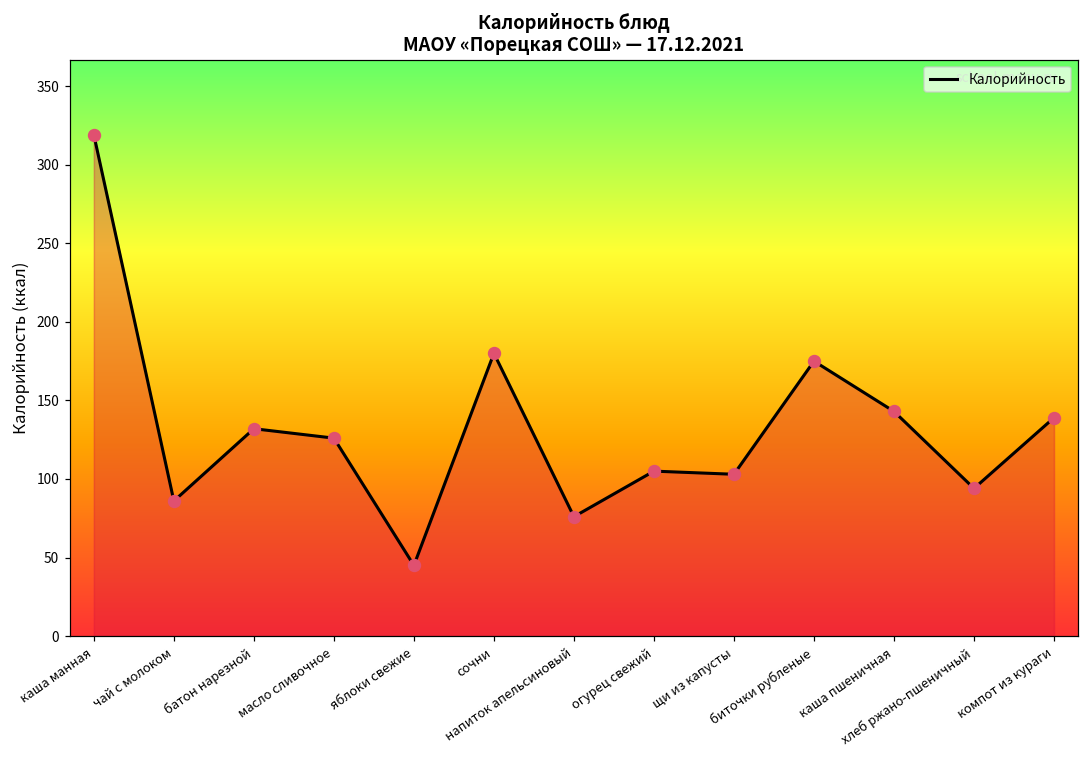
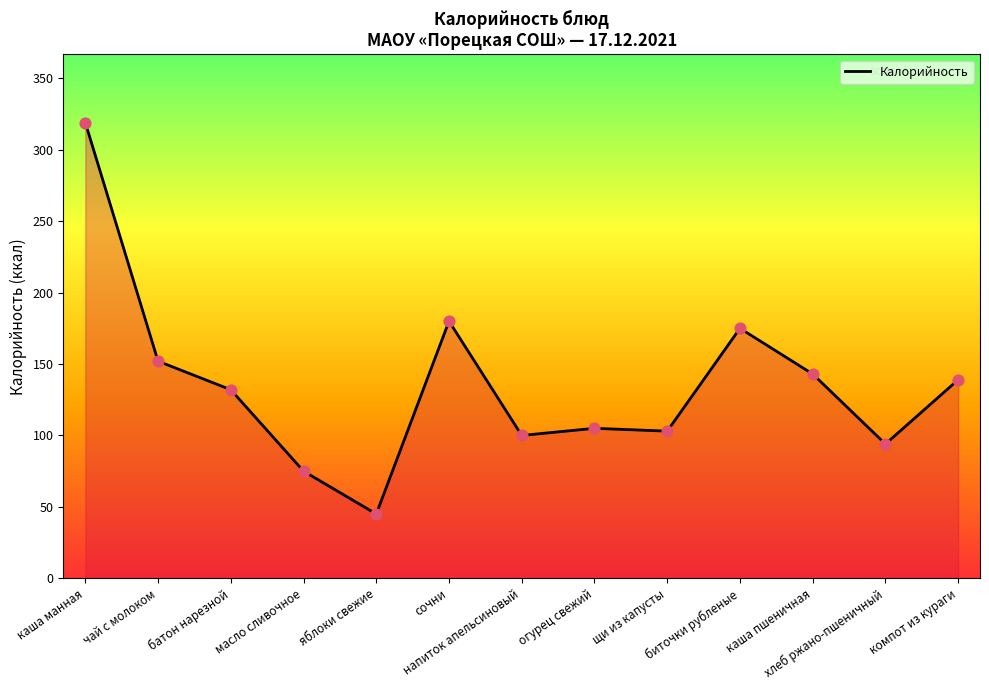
чай с молоком: 86 -> 152
масло сливочное: 126 -> 75
напиток апельсиновый: 76 -> 100
